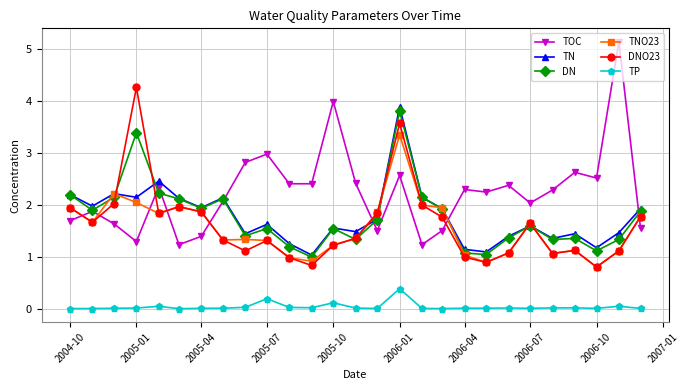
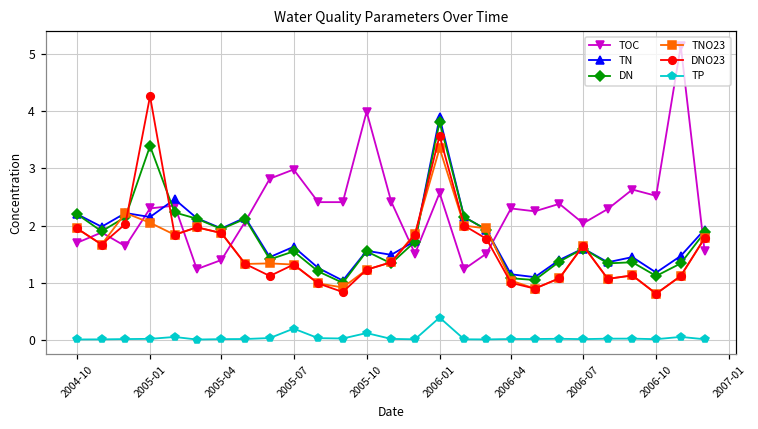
TOC, 2005-01: 1.3 -> 2.3
